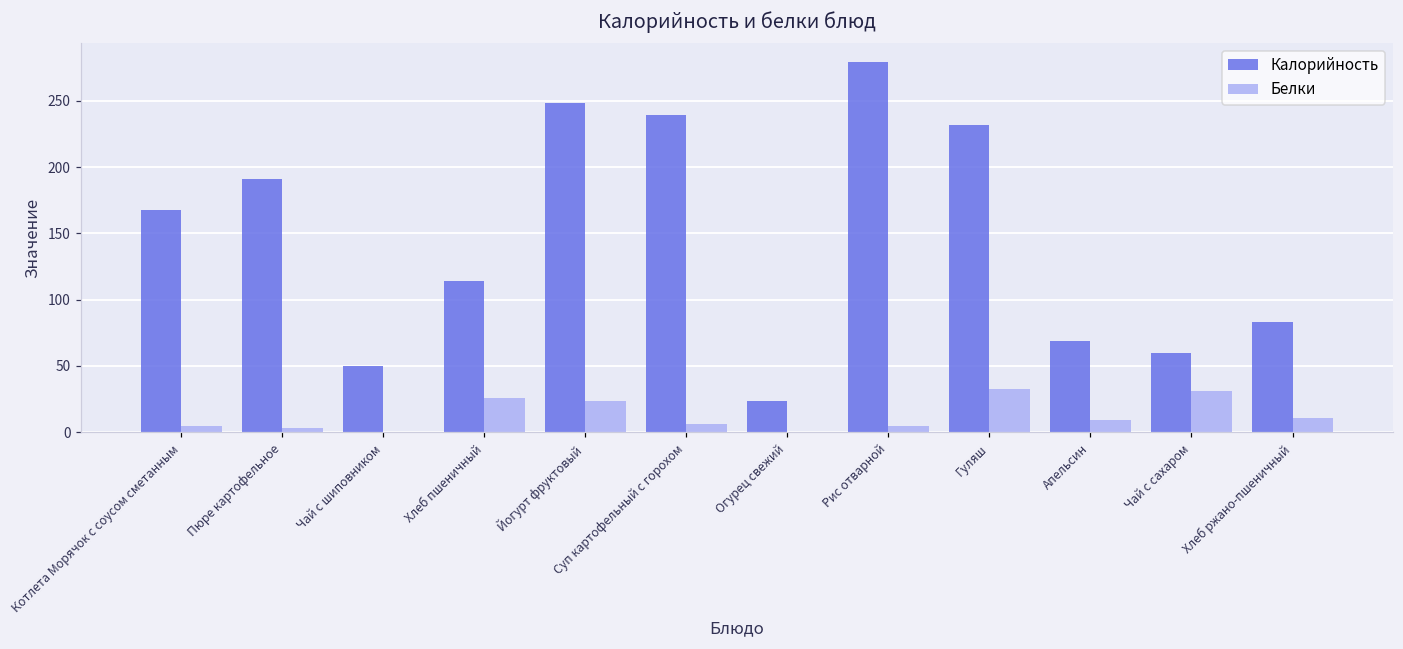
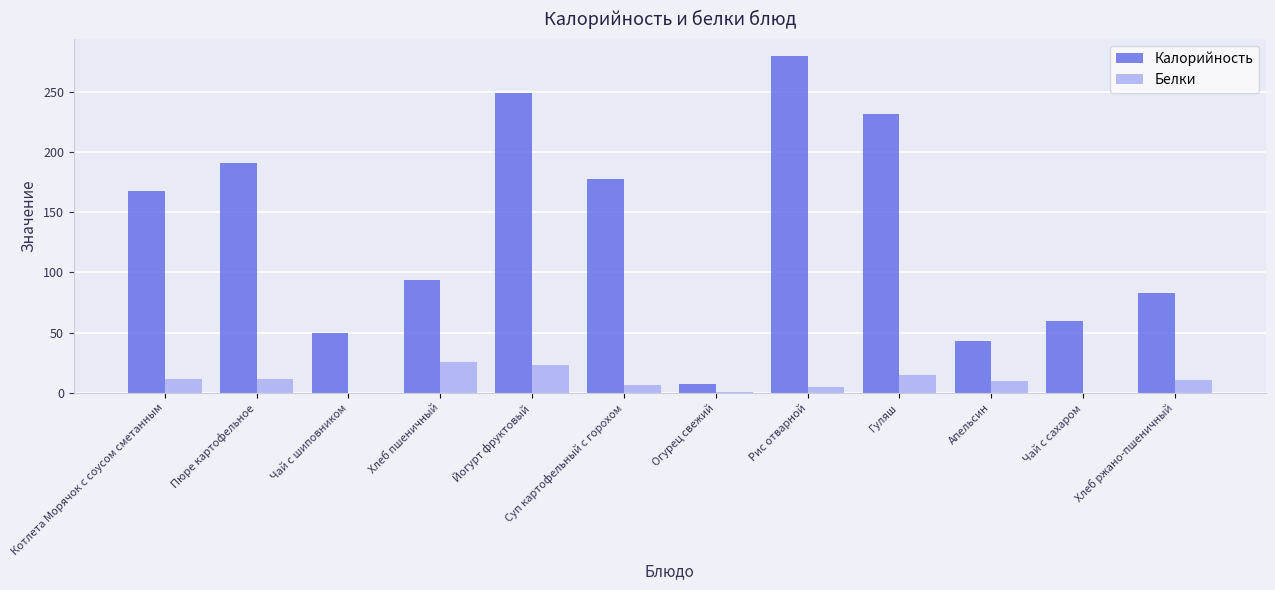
Белки, Котлета Морячок с соусом сметанным: 4 -> 11
Белки, Пюре картофельное: 3 -> 12
Калорийность, Хлеб пшеничный: 114 -> 94
Калорийность, Суп картофельный с горохом: 239 -> 178
Калорийность, Огурец свежий: 23 -> 7
Белки, Гуляш: 33 -> 15
Калорийность, Апельсин: 69 -> 43
Белки, Чай с сахаром: 31 -> 0
